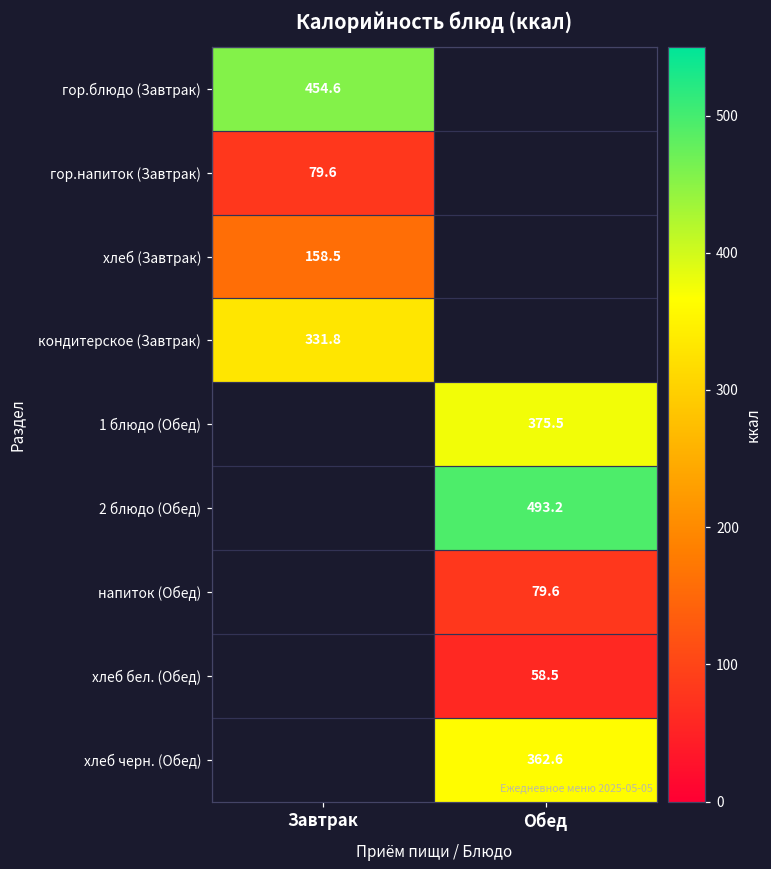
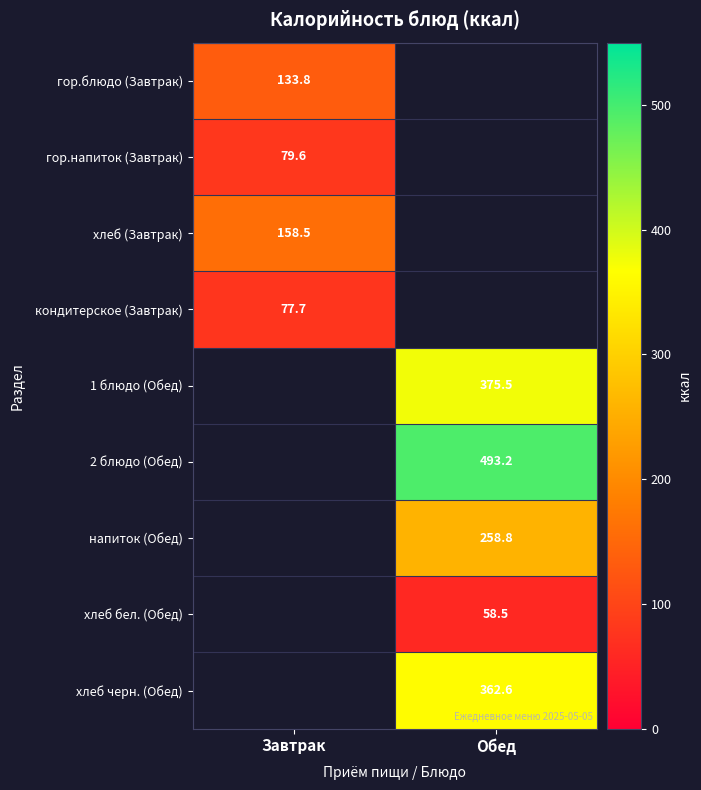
гор.блюдо (Завтрак), Завтрак: 454.6 -> 133.8
кондитерское (Завтрак), Завтрак: 331.8 -> 77.7
напиток (Обед), Обед: 79.6 -> 258.8
